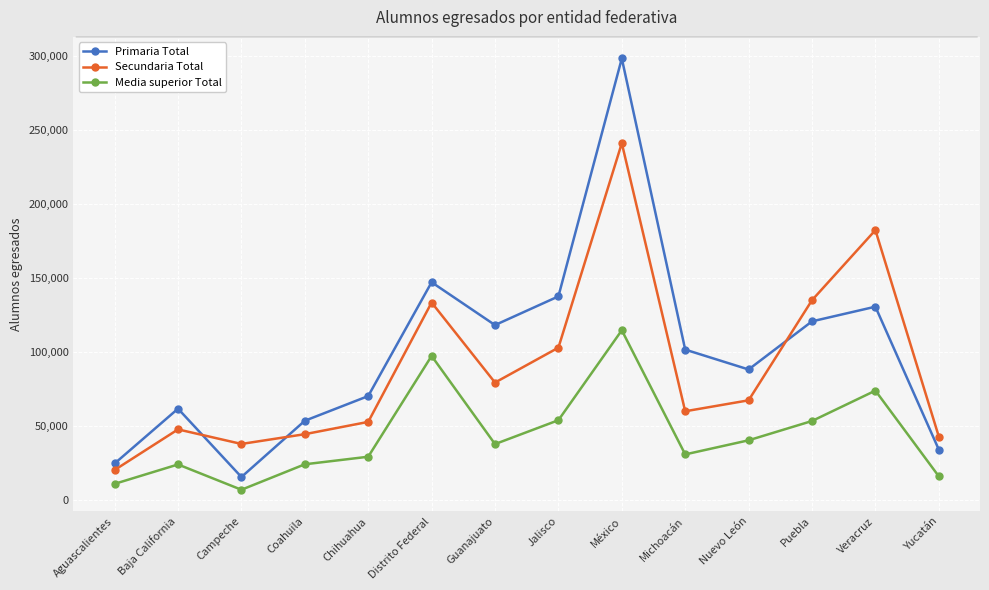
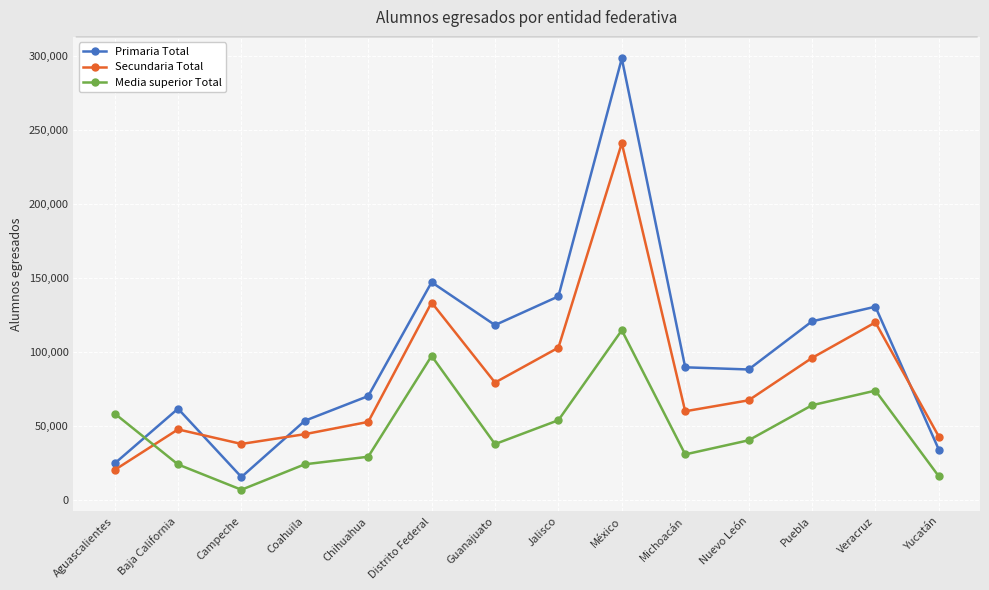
Media superior Total, Aguascalientes: 11,000 -> 59,000
Primaria Total, Michoacán: 102,000 -> 90,000
Secundaria Total, Puebla: 135,000 -> 96,000
Media superior Total, Puebla: 53,000 -> 64,000
Secundaria Total, Veracruz: 183,000 -> 120,000
